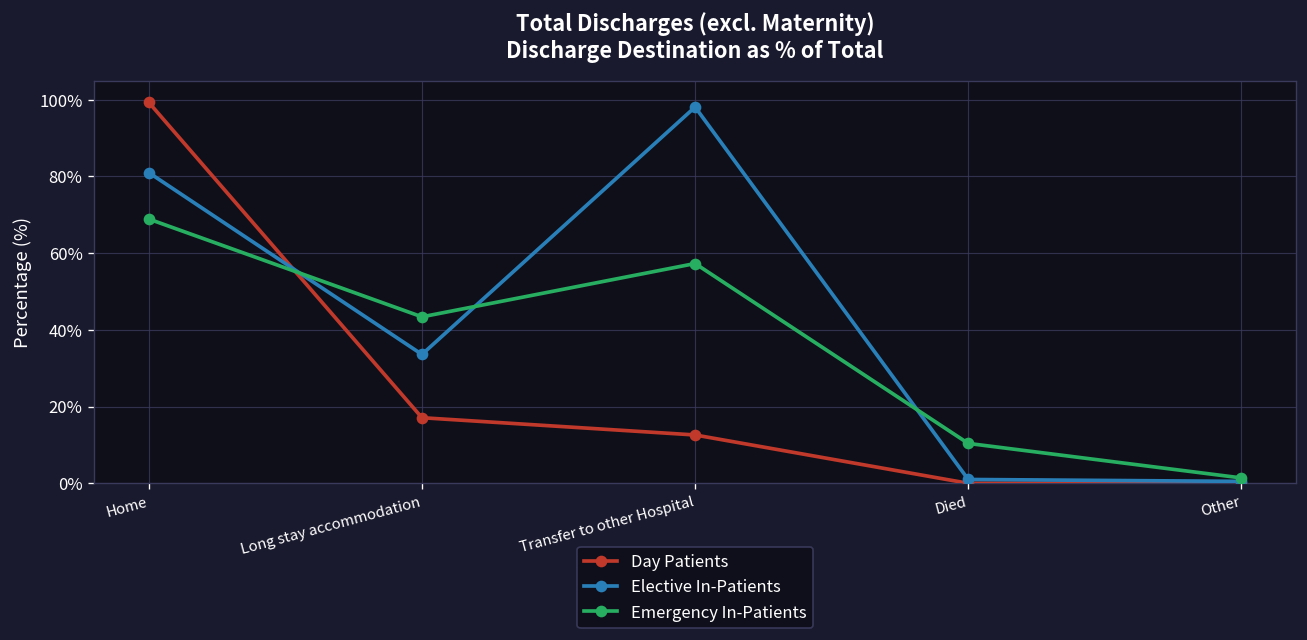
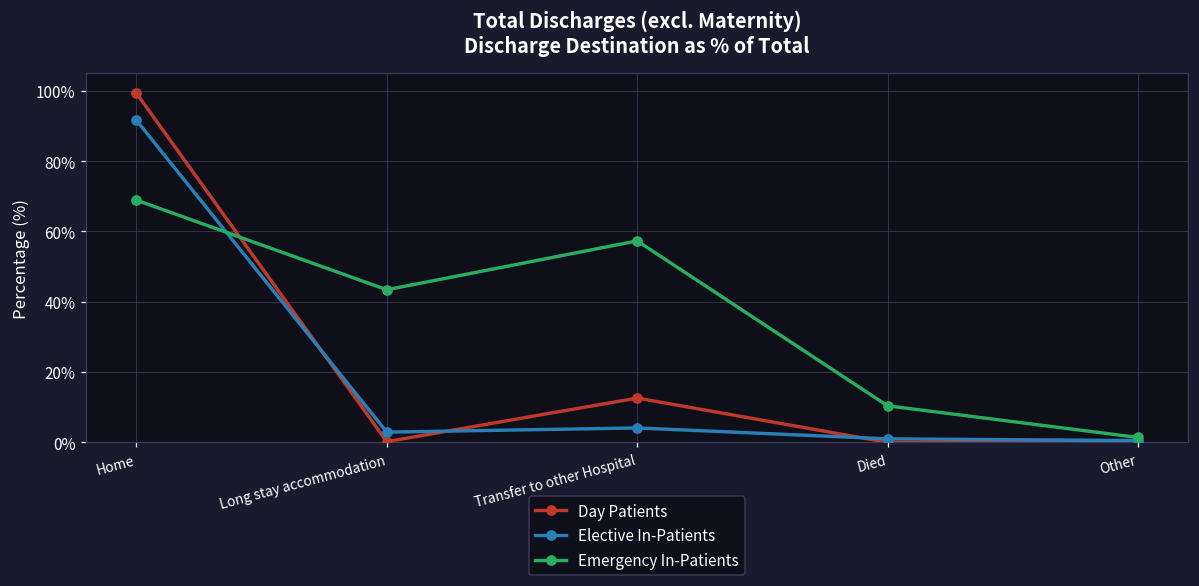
Elective In-Patients, Home: 81% -> 92%
Day Patients, Long stay accommodation: 17% -> 0%
Elective In-Patients, Long stay accommodation: 34% -> 3%
Elective In-Patients, Transfer to other Hospital: 98% -> 4%
